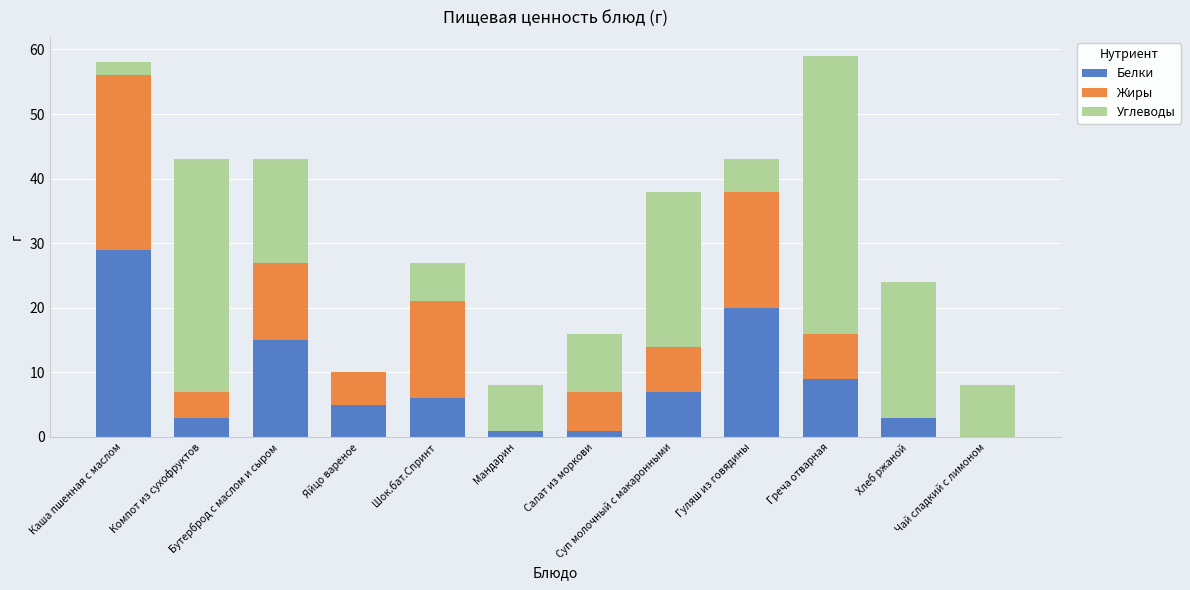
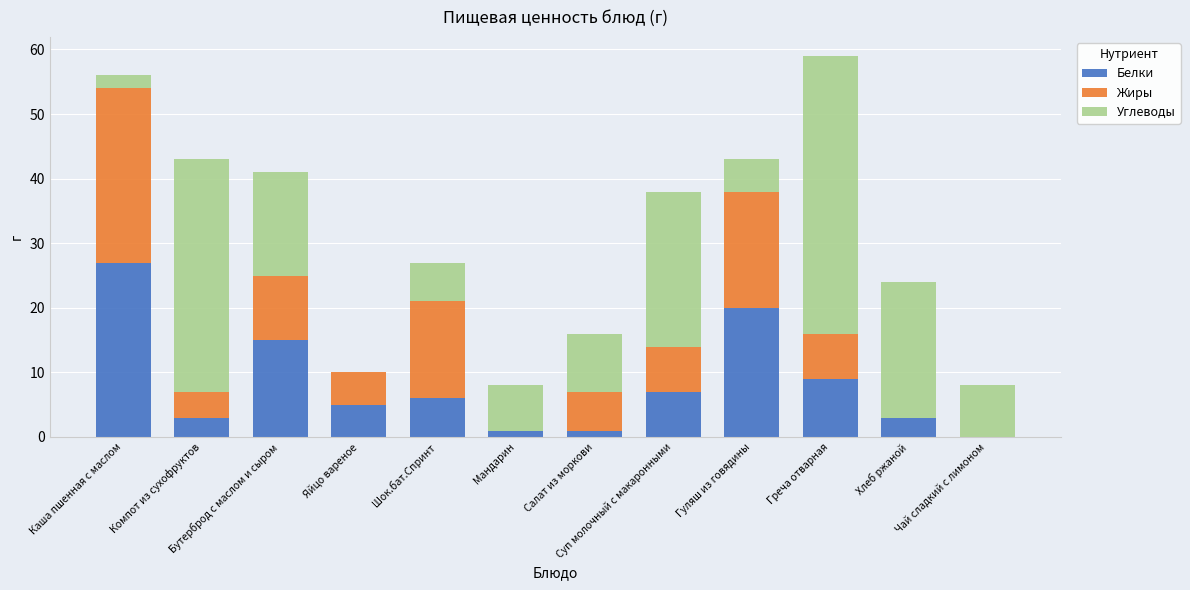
Белки, Каша пшенная с маслом: 29 -> 27
Жиры, Бутерброд с маслом и сыром: 12 -> 10
